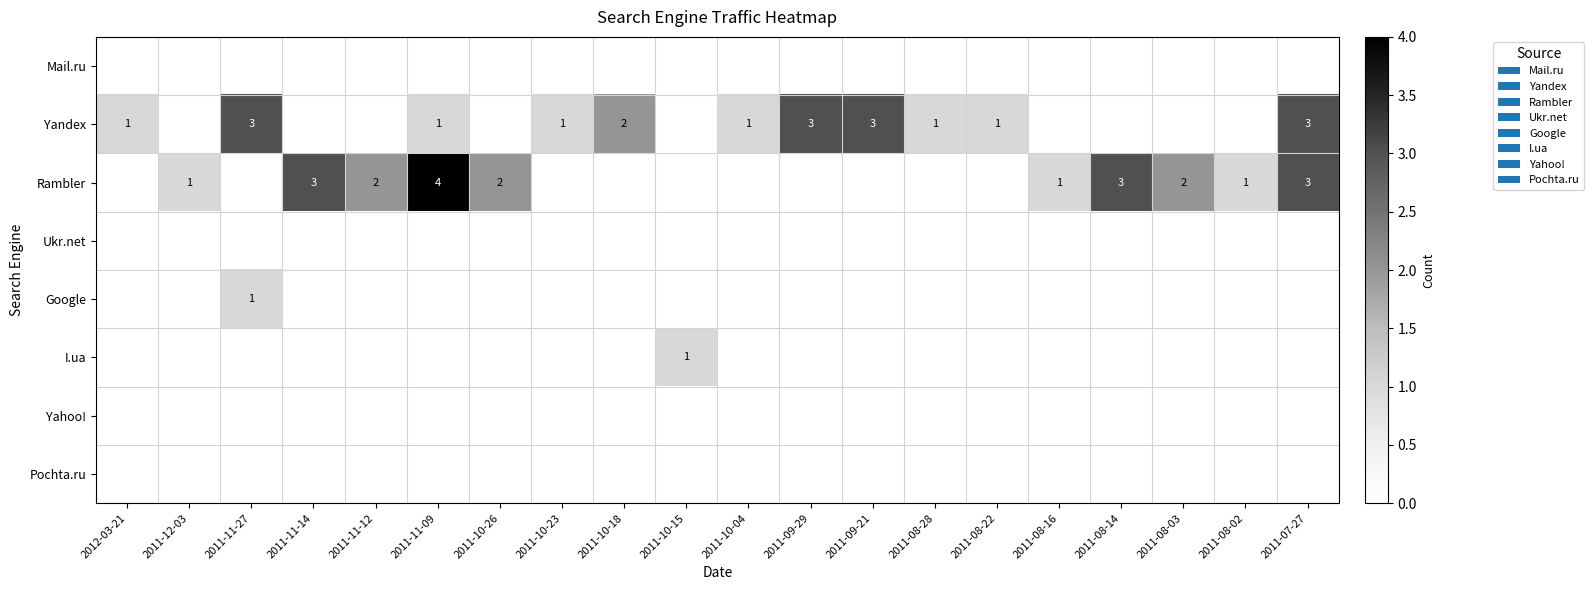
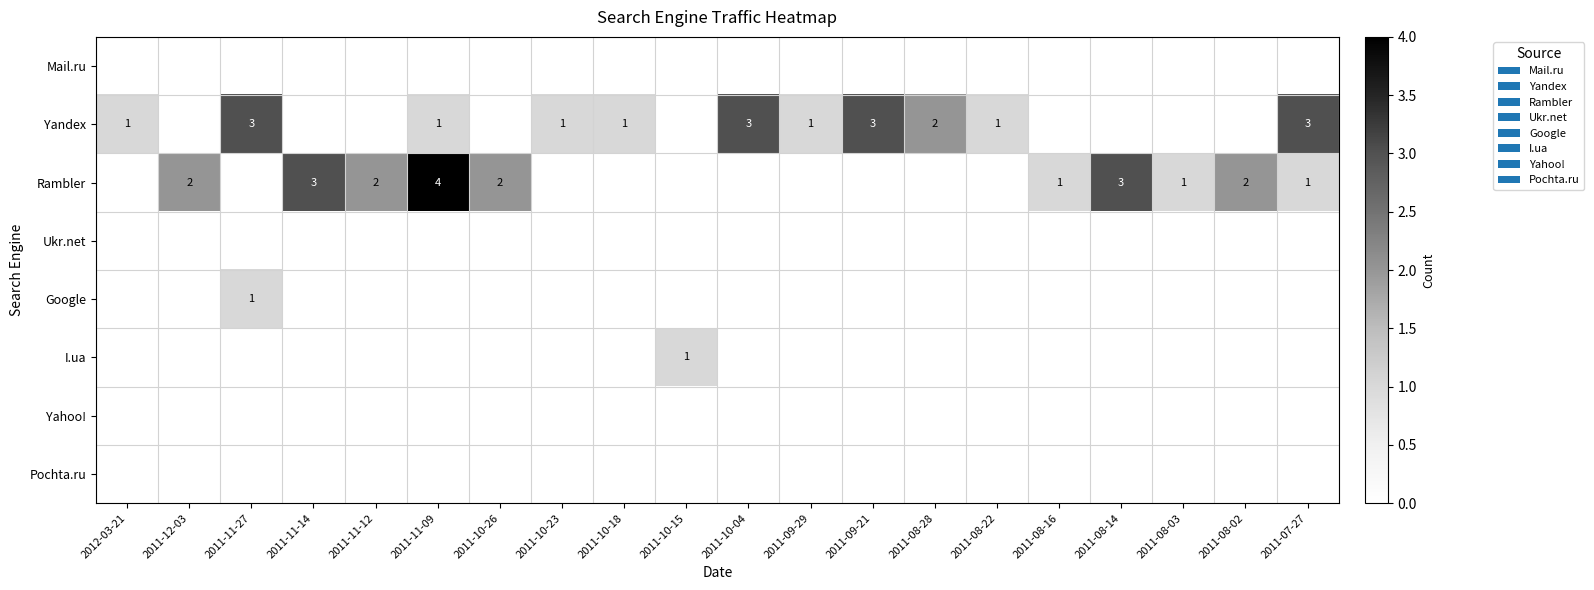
Yandex, 2011-10-18: 2 -> 1
Yandex, 2011-10-04: 1 -> 3
Yandex, 2011-09-29: 3 -> 1
Yandex, 2011-08-28: 1 -> 2
Rambler, 2011-12-03: 1 -> 2
Rambler, 2011-08-03: 2 -> 1
Rambler, 2011-08-02: 1 -> 2
Rambler, 2011-07-27: 3 -> 1
